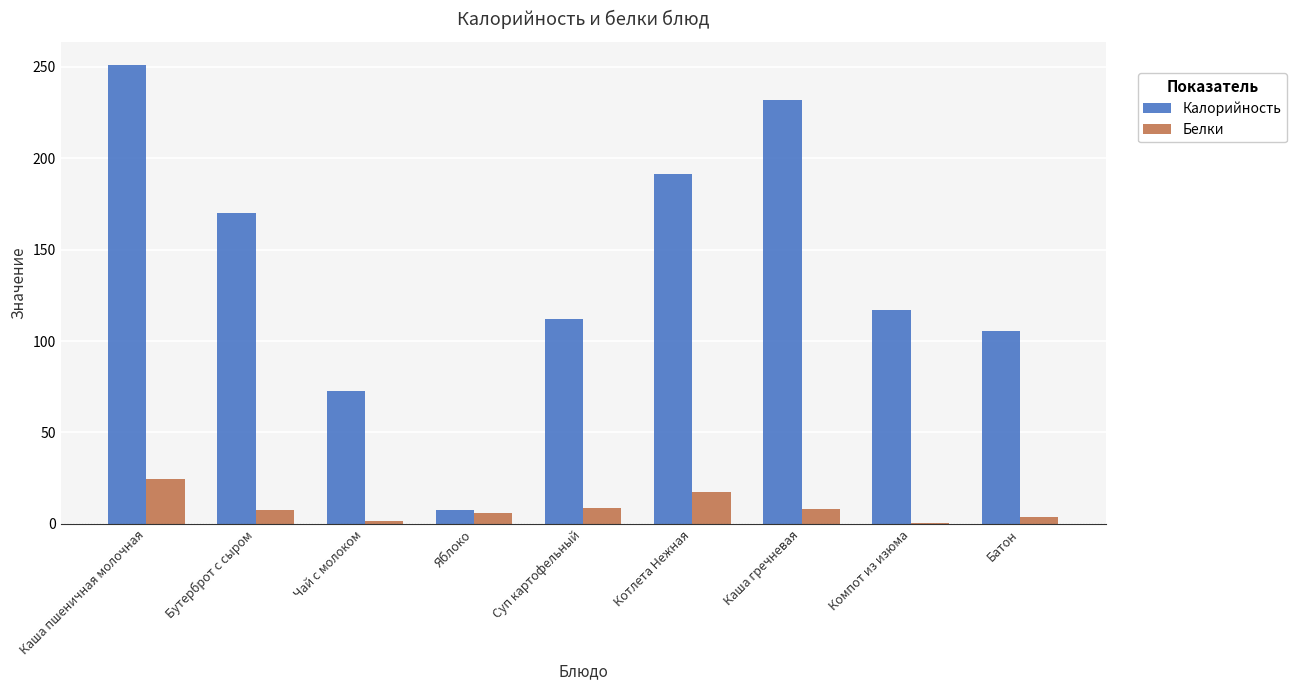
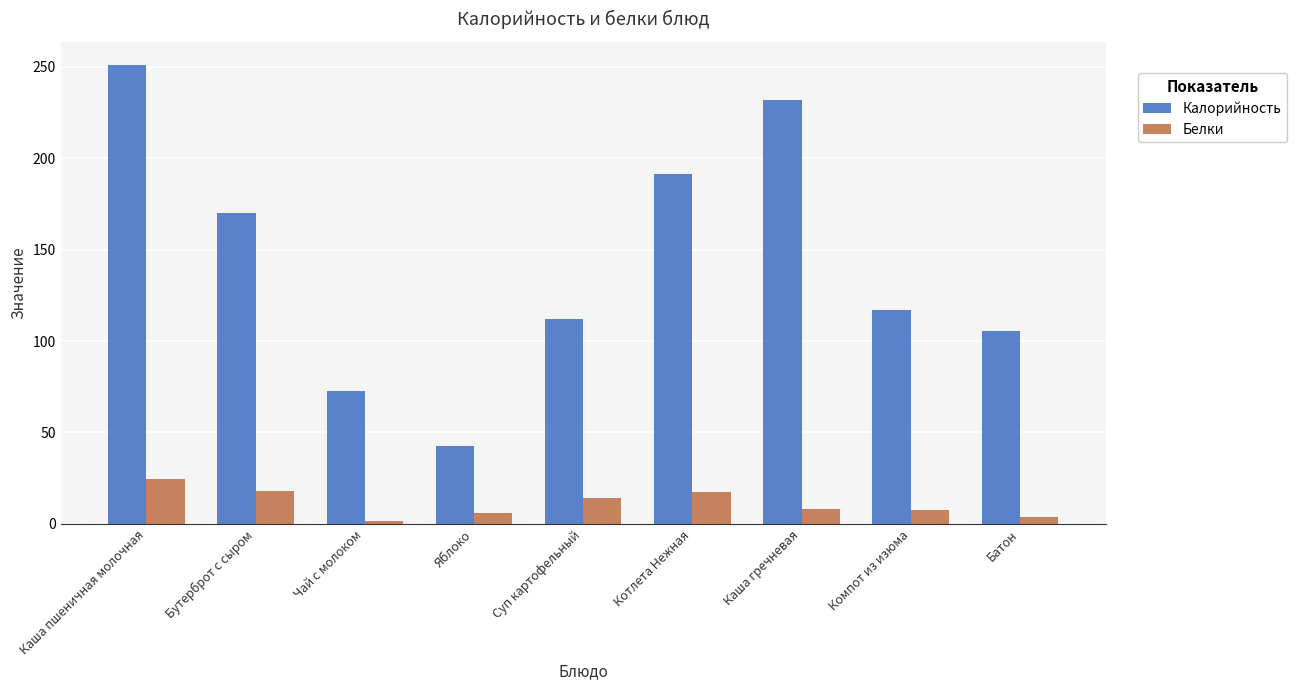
Белки, Бутерброт с сыром: 8 -> 18
Калорийность, Яблоко: 8 -> 43
Белки, Суп картофельный: 9 -> 14
Белки, Компот из изюма: 0 -> 8
